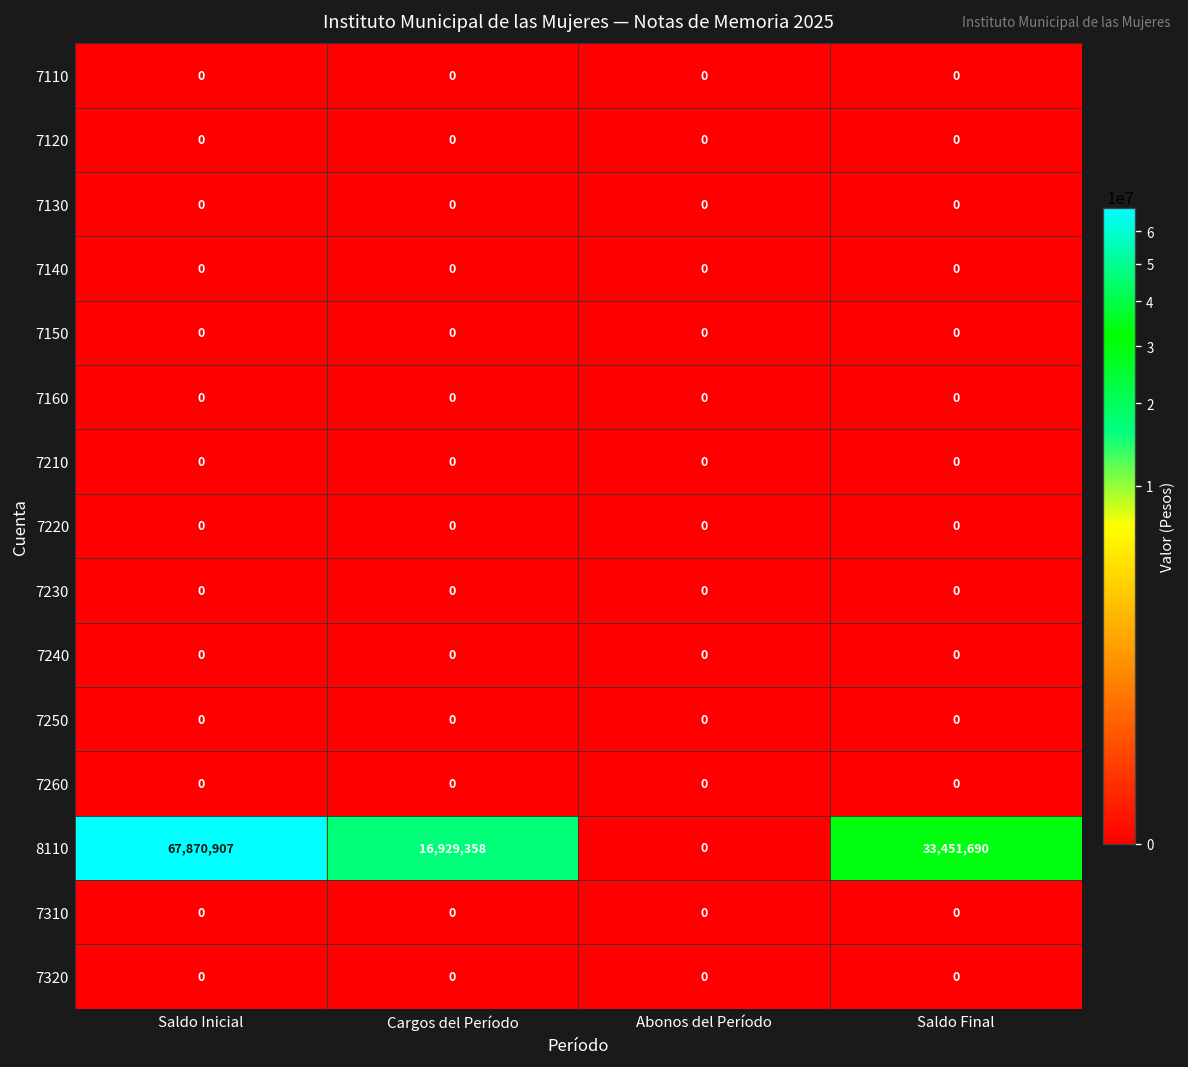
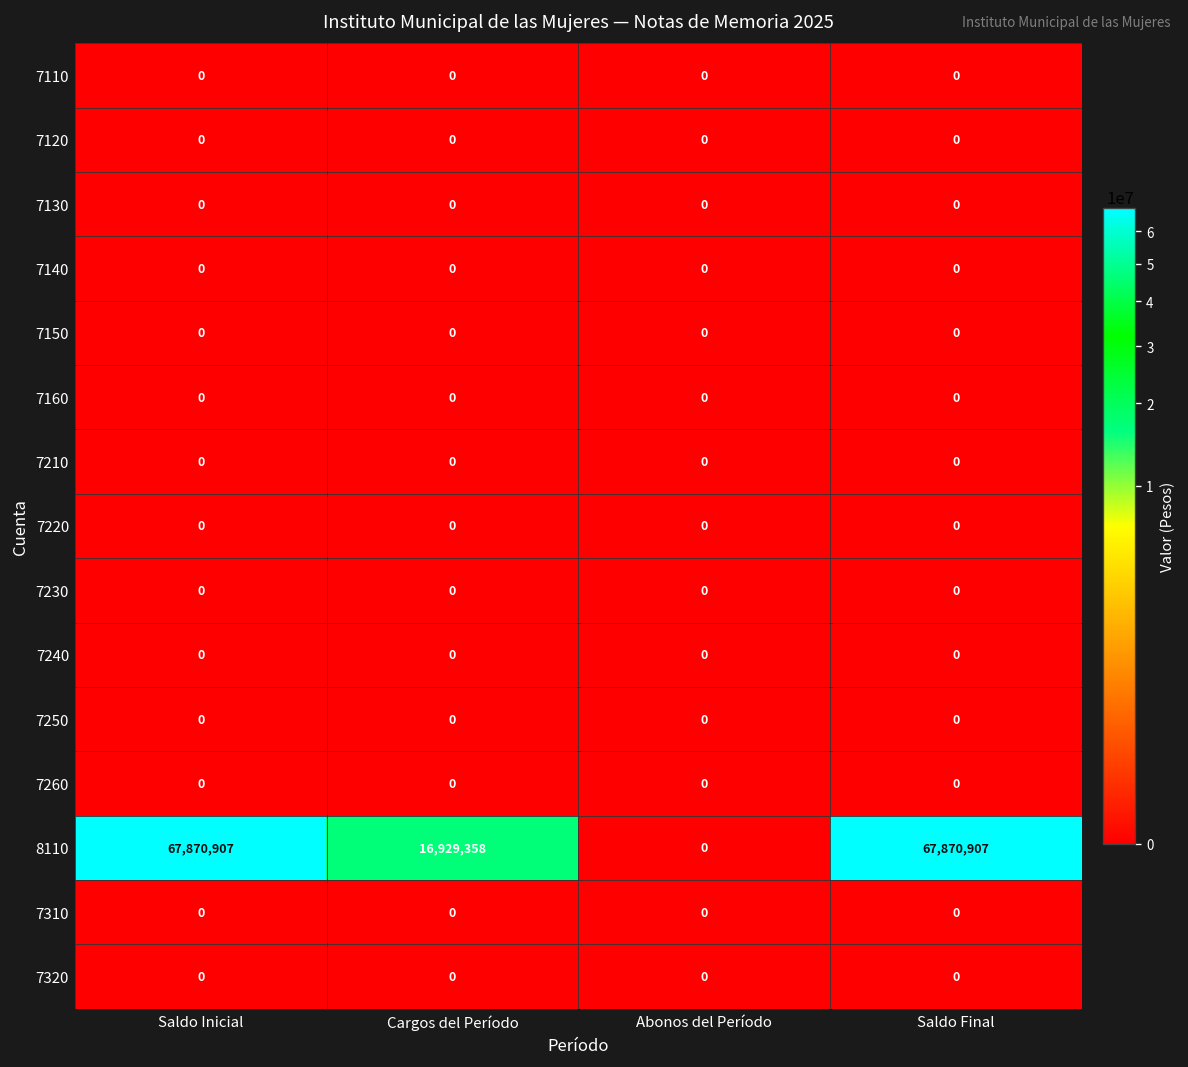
8110, Saldo Final: 33,451,690 -> 67,870,907
